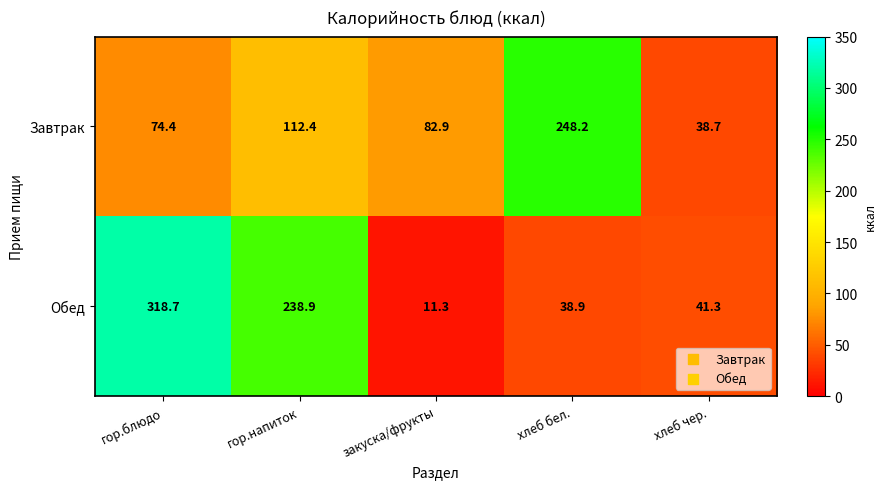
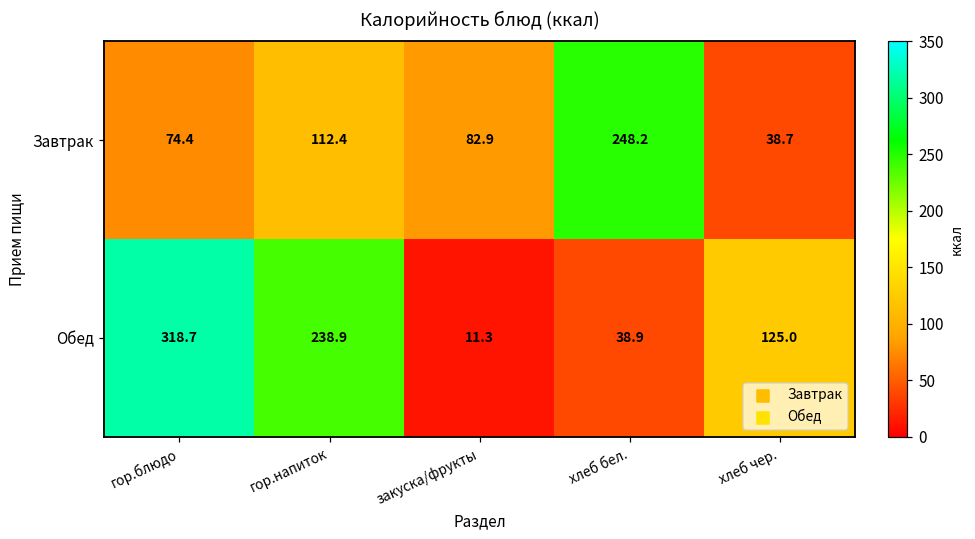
Обед, хлеб чер.: 41.3 -> 125.0
